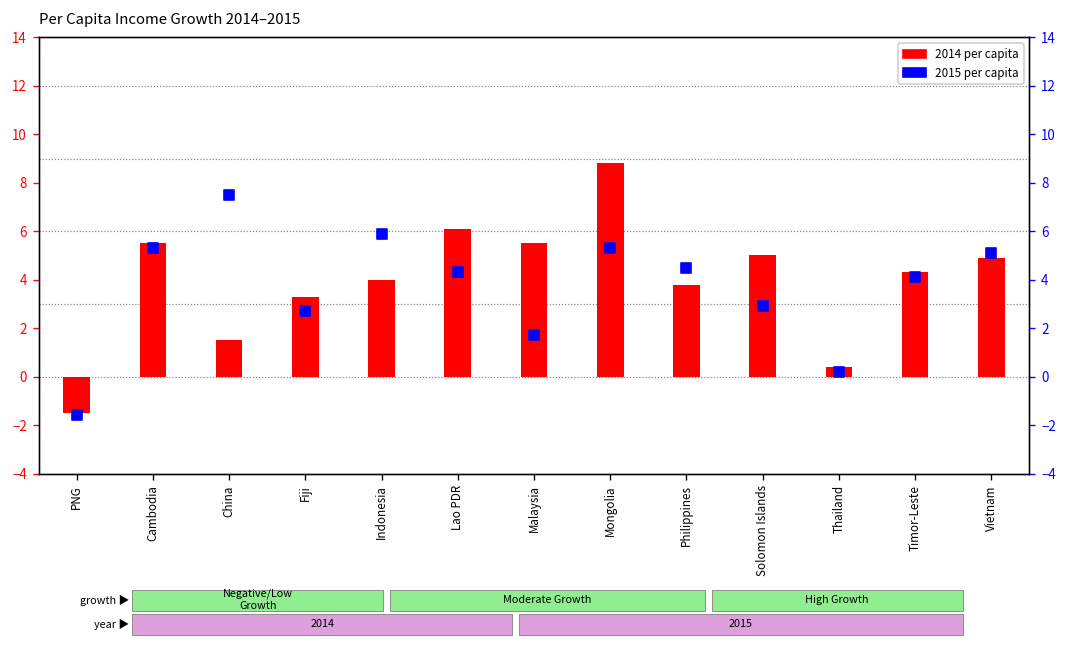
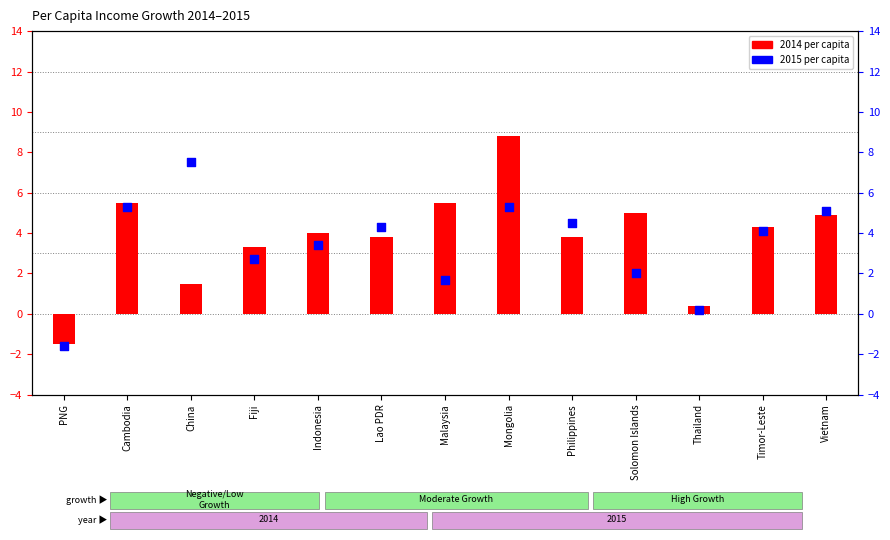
2014 per capita, Lao PDR: 6.1 -> 3.8
2015 per capita, Indonesia: 5.9 -> 3.4
2015 per capita, Solomon Islands: 2.9 -> 2.0
